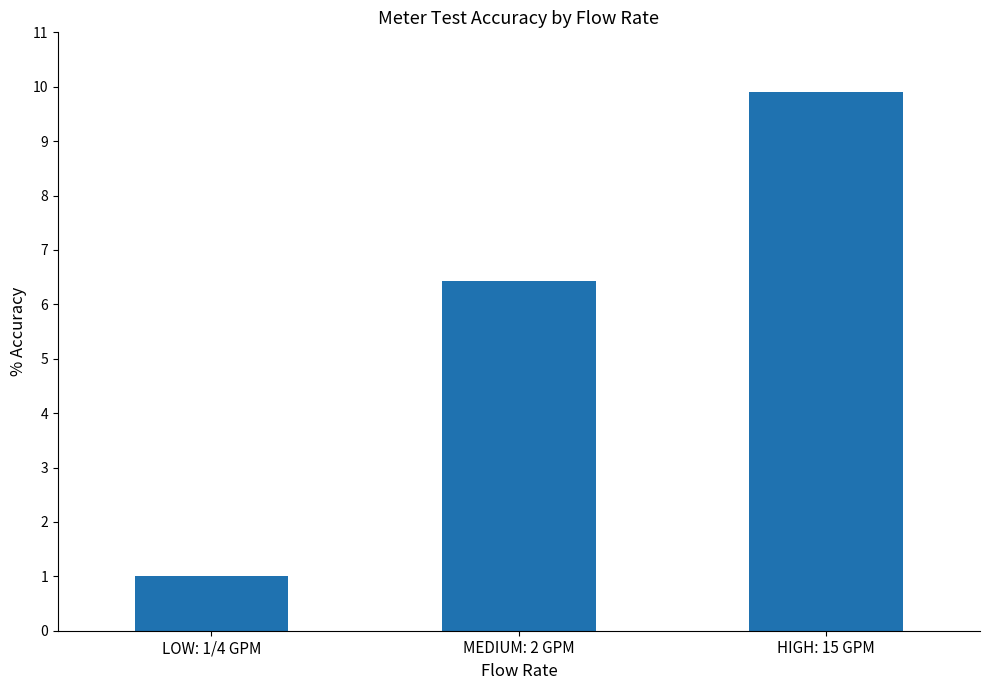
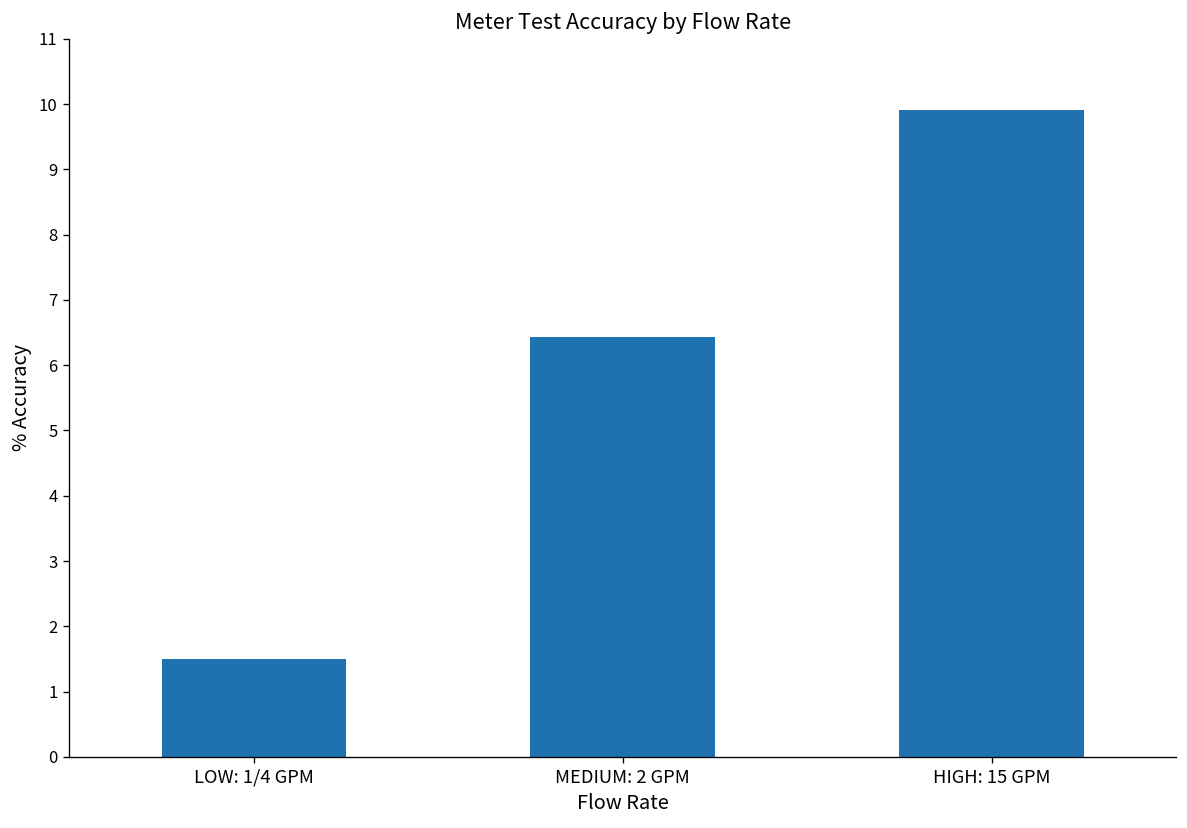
LOW: 1/4 GPM: 1.0 -> 1.5
